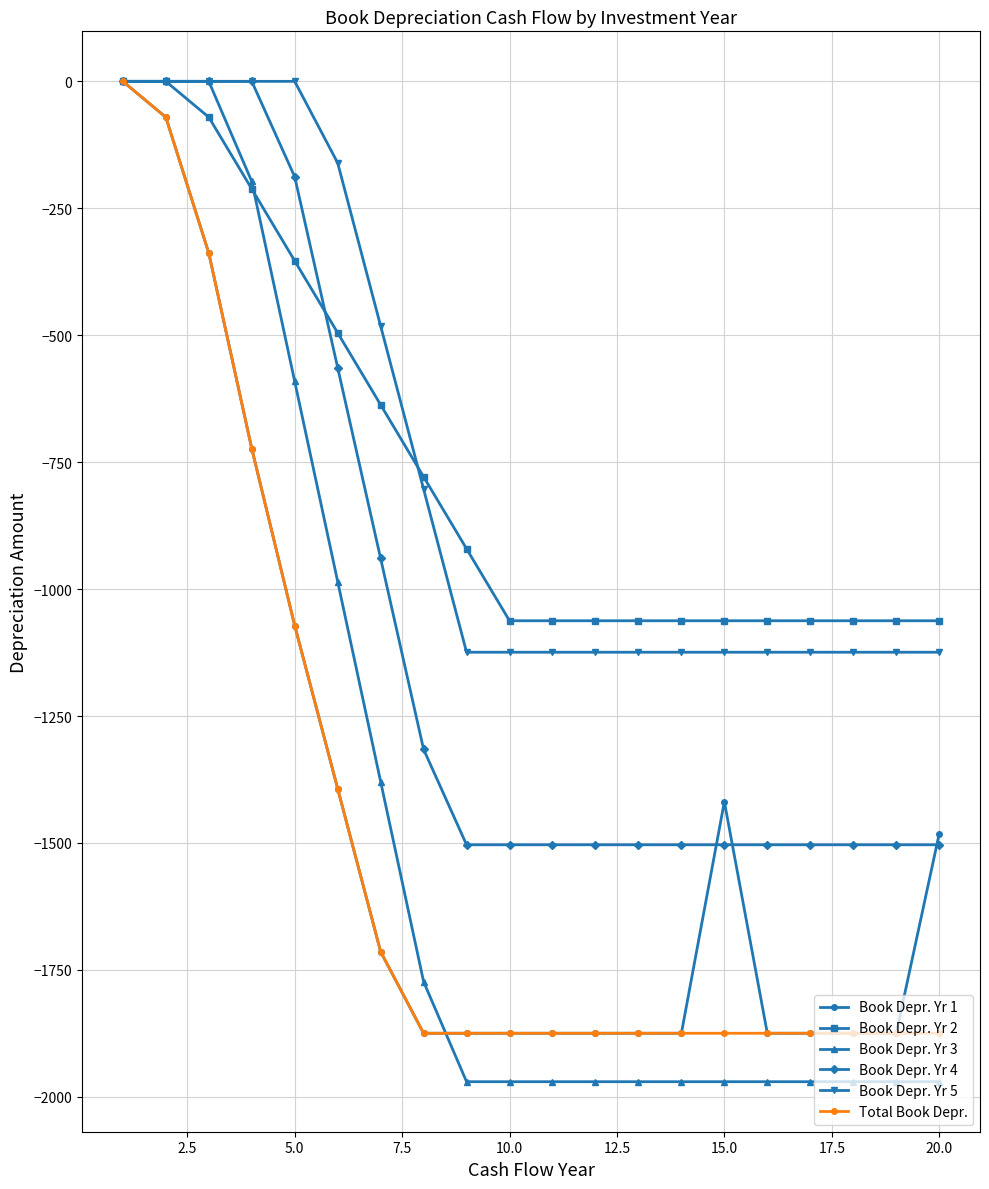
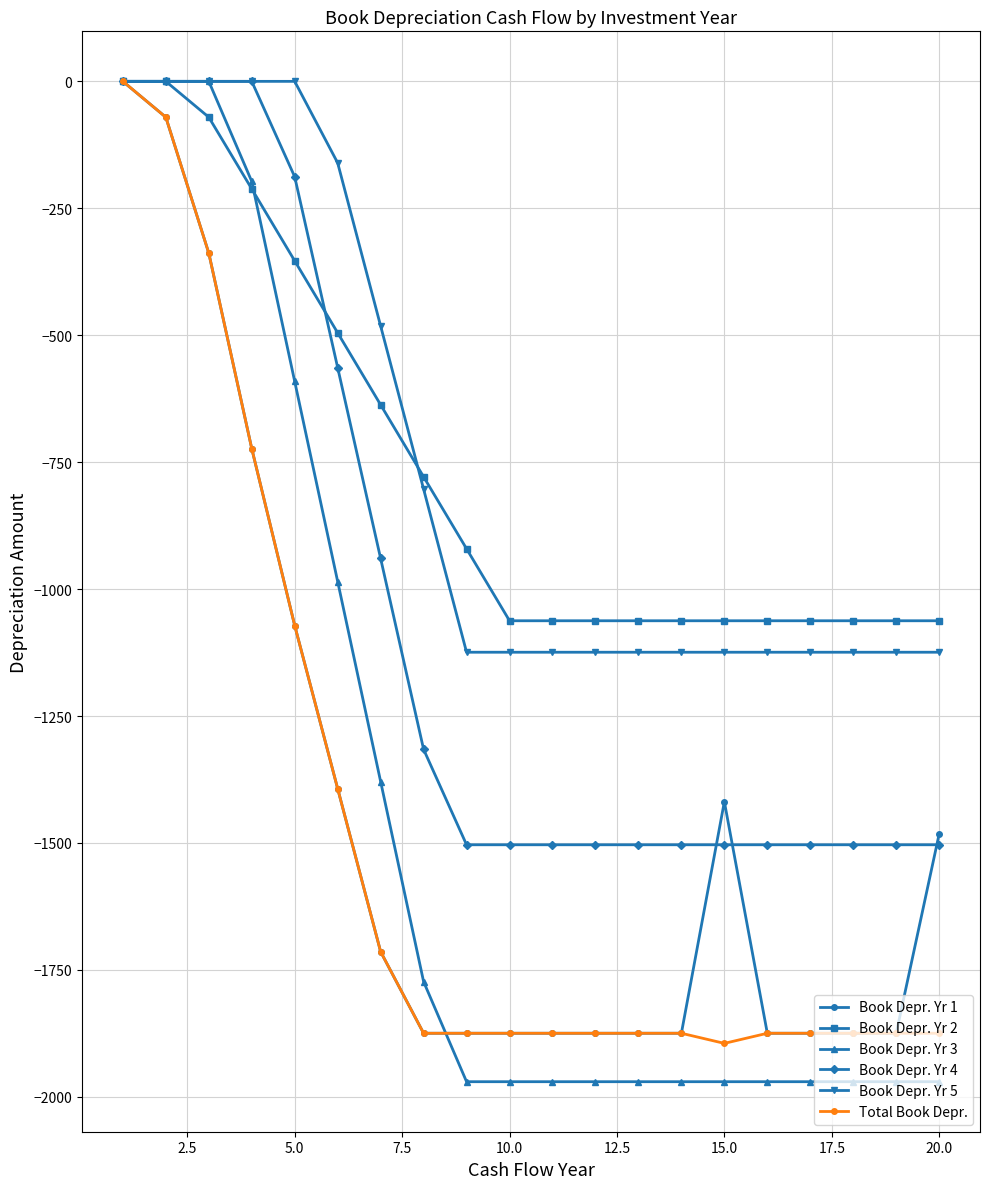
Total Book Depr., 15.0: -1870 -> -1890
